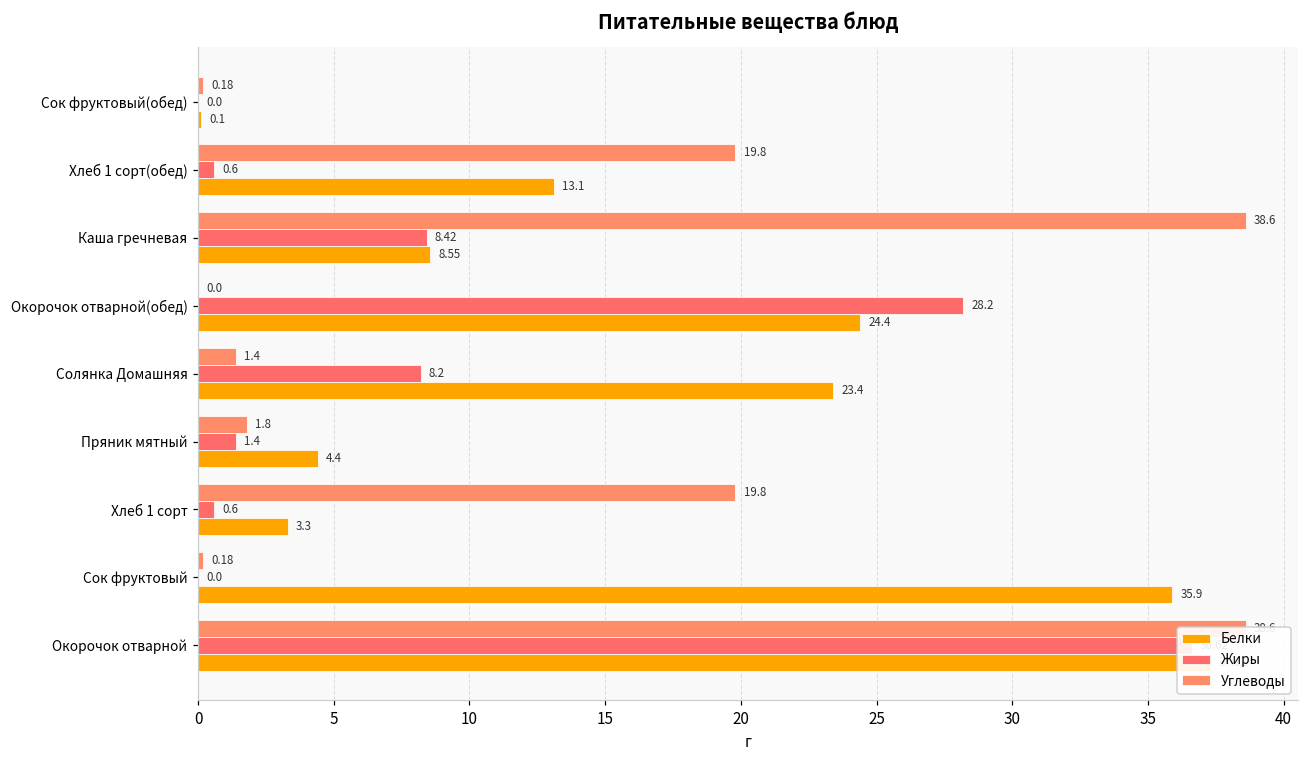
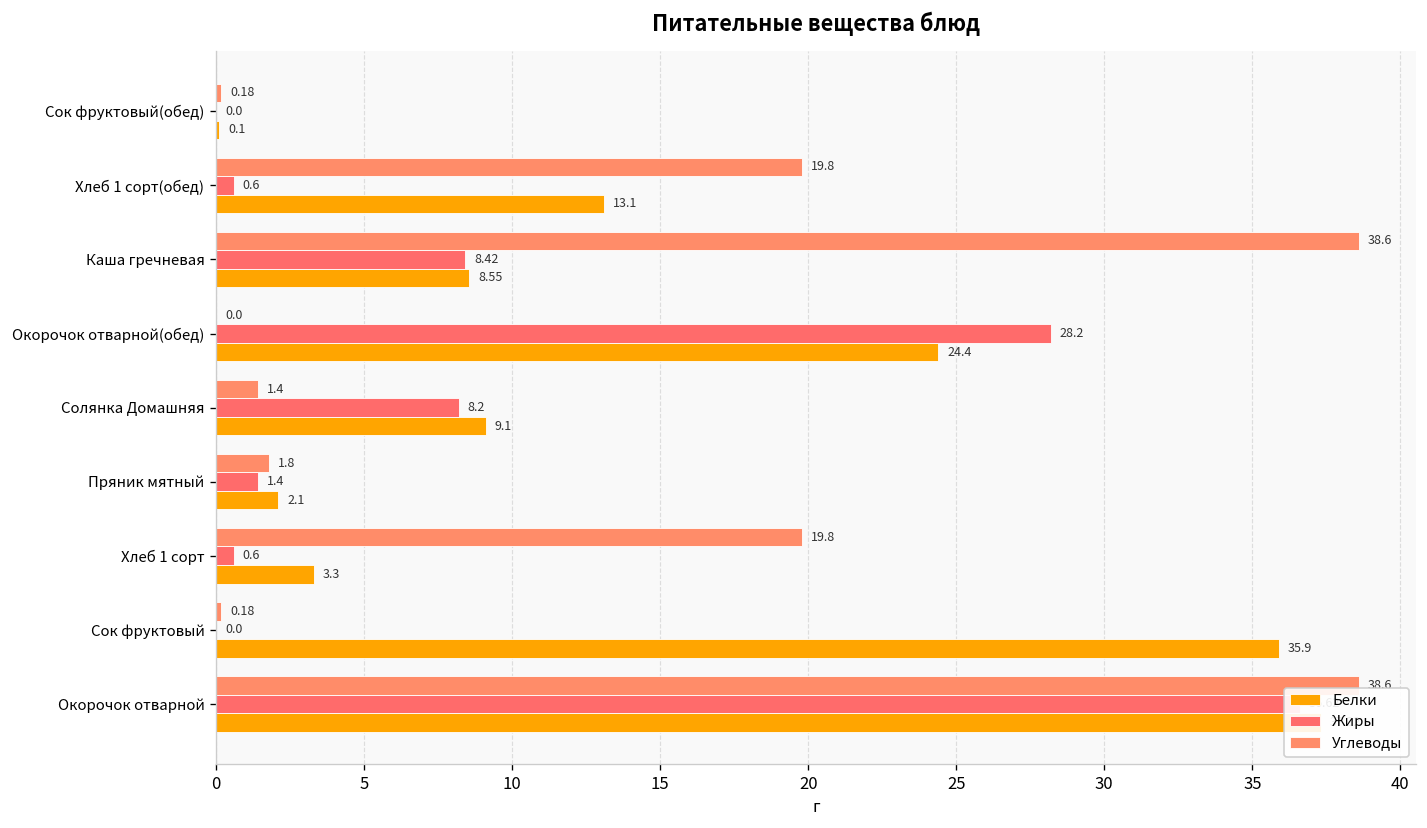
Белки, Солянка Домашняя: 23.4 -> 9.1
Белки, Пряник мятный: 4.4 -> 2.1
